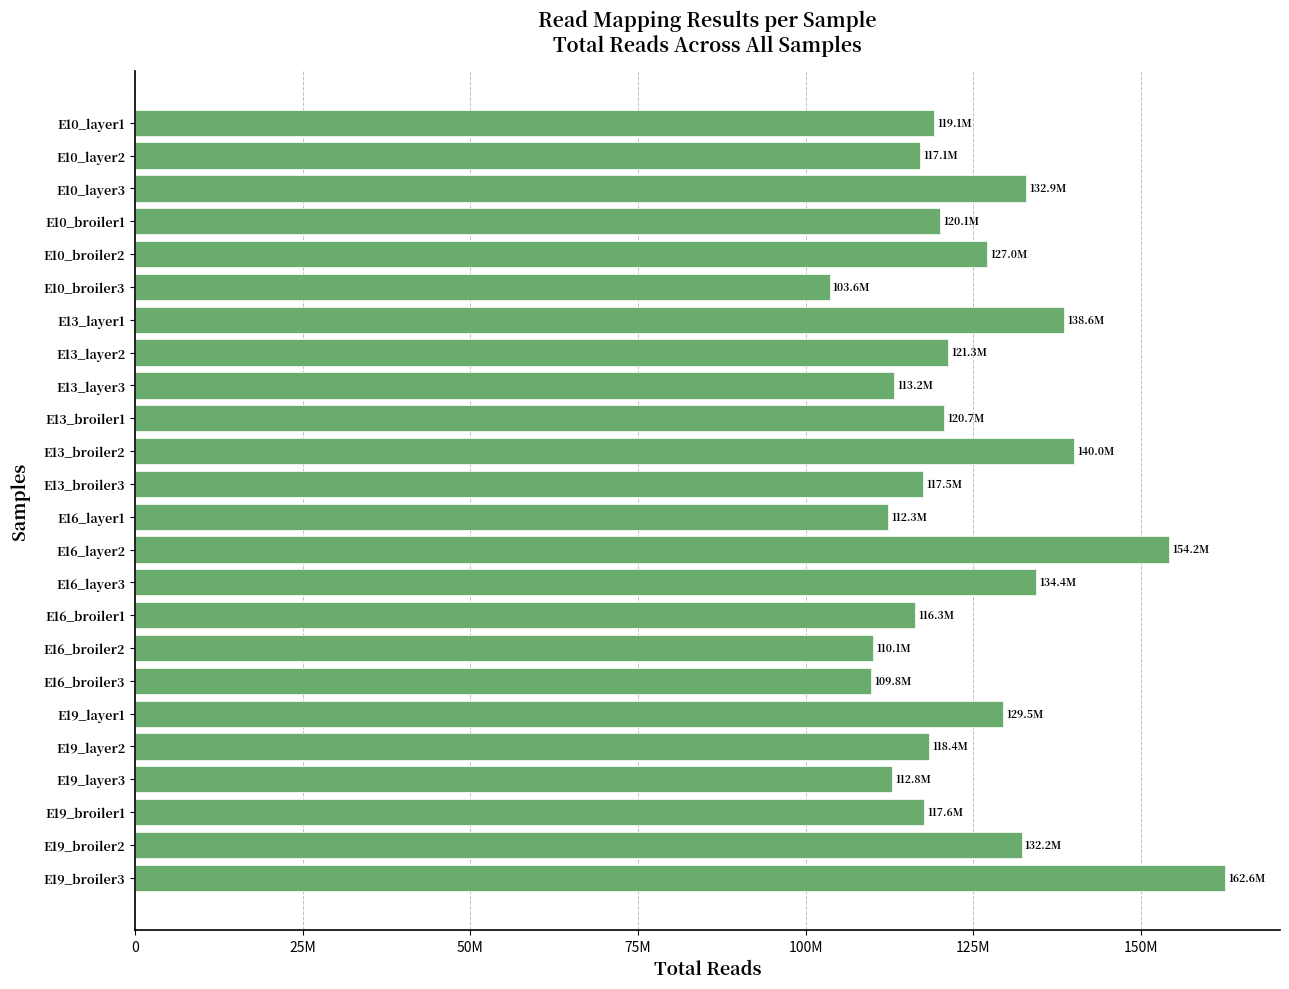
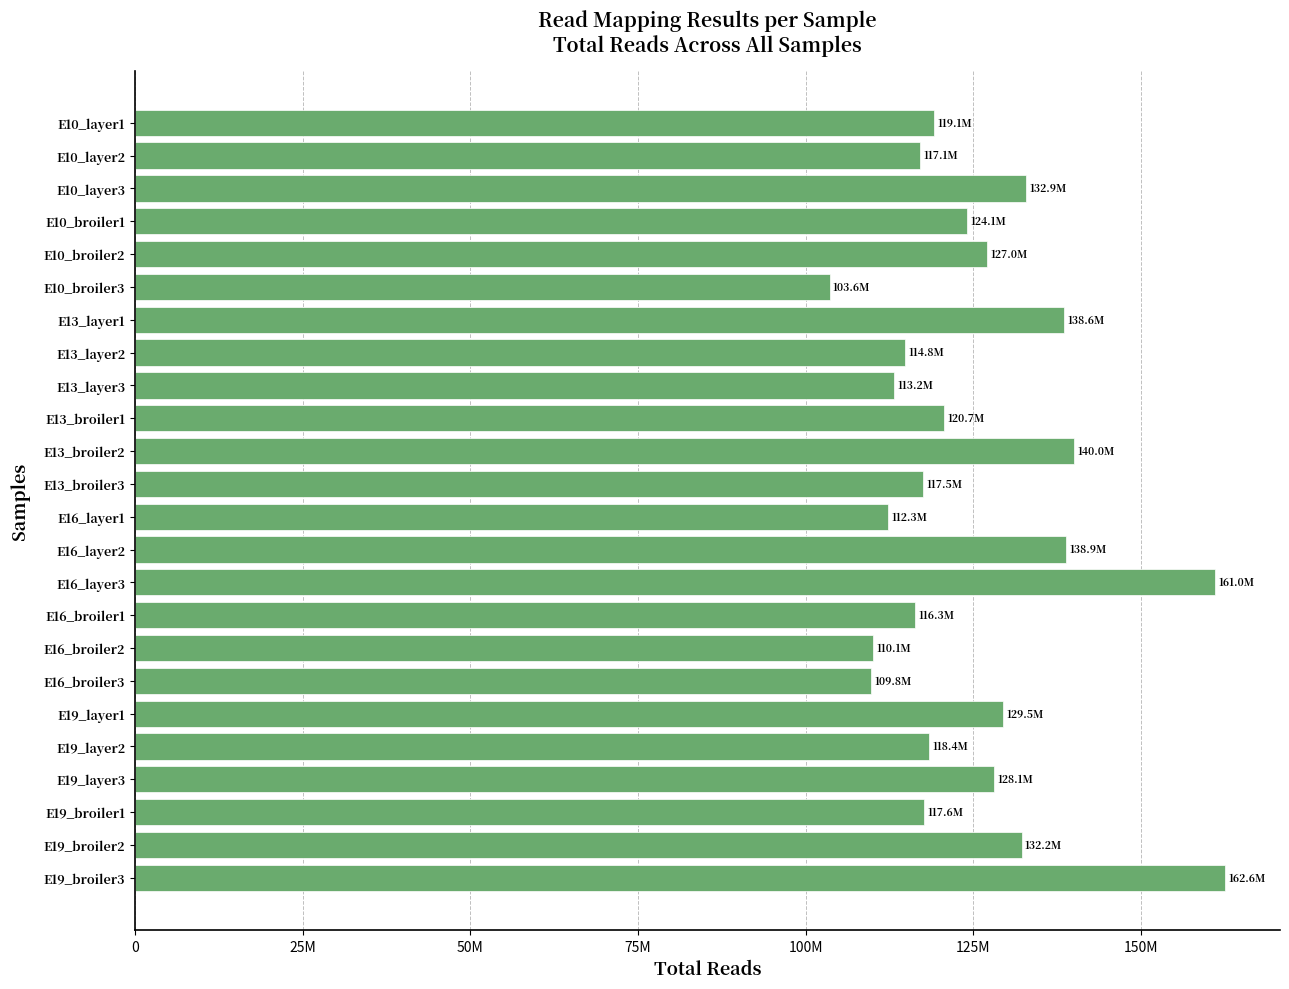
E10_broiler1: 120.1M -> 124.1M
E13_layer2: 121.3M -> 114.8M
E16_layer2: 154.2M -> 138.9M
E16_layer3: 134.4M -> 161.0M
E19_layer3: 112.8M -> 128.1M
